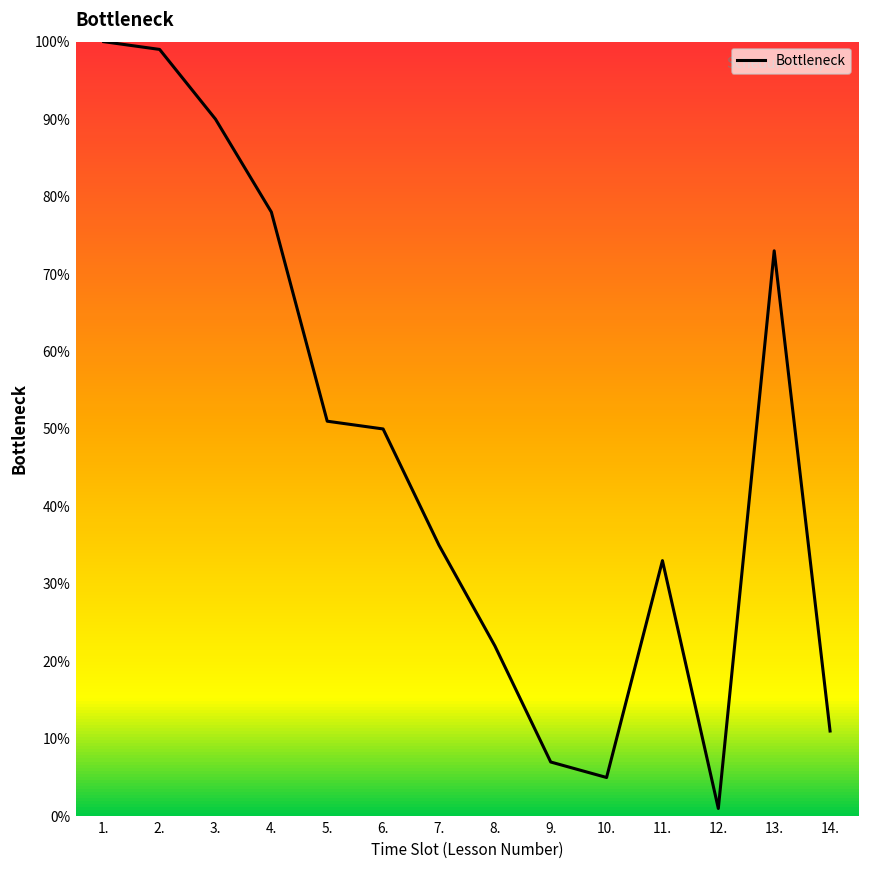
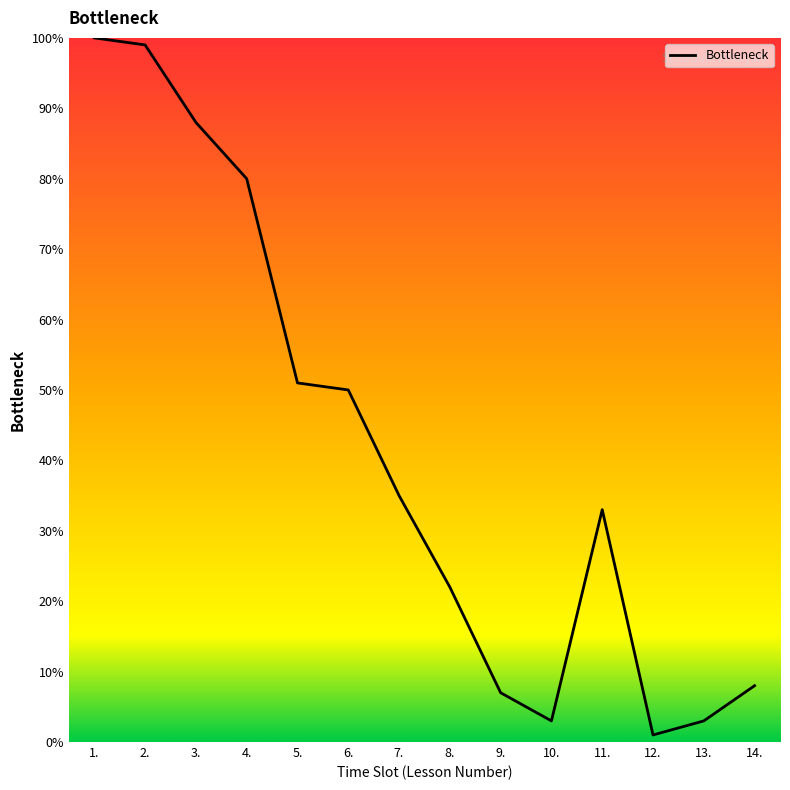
3.: 90% -> 88%
4.: 78% -> 80%
10.: 5% -> 3%
13.: 73% -> 3%
14.: 11% -> 8%
